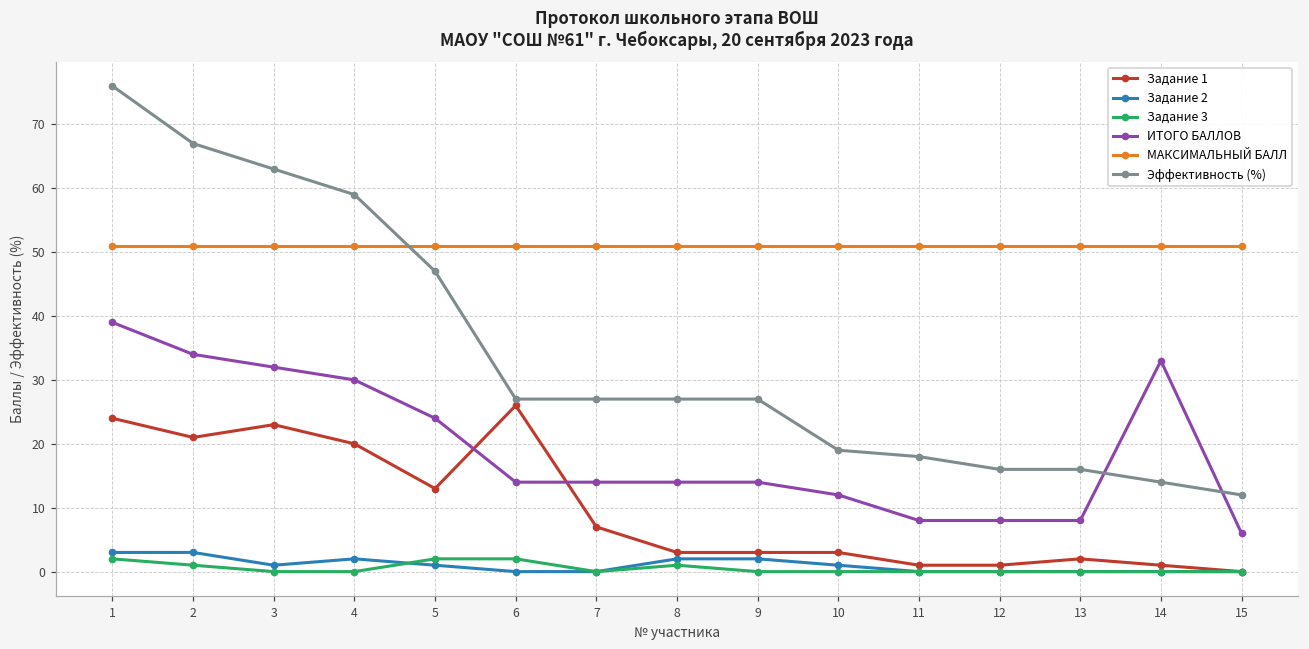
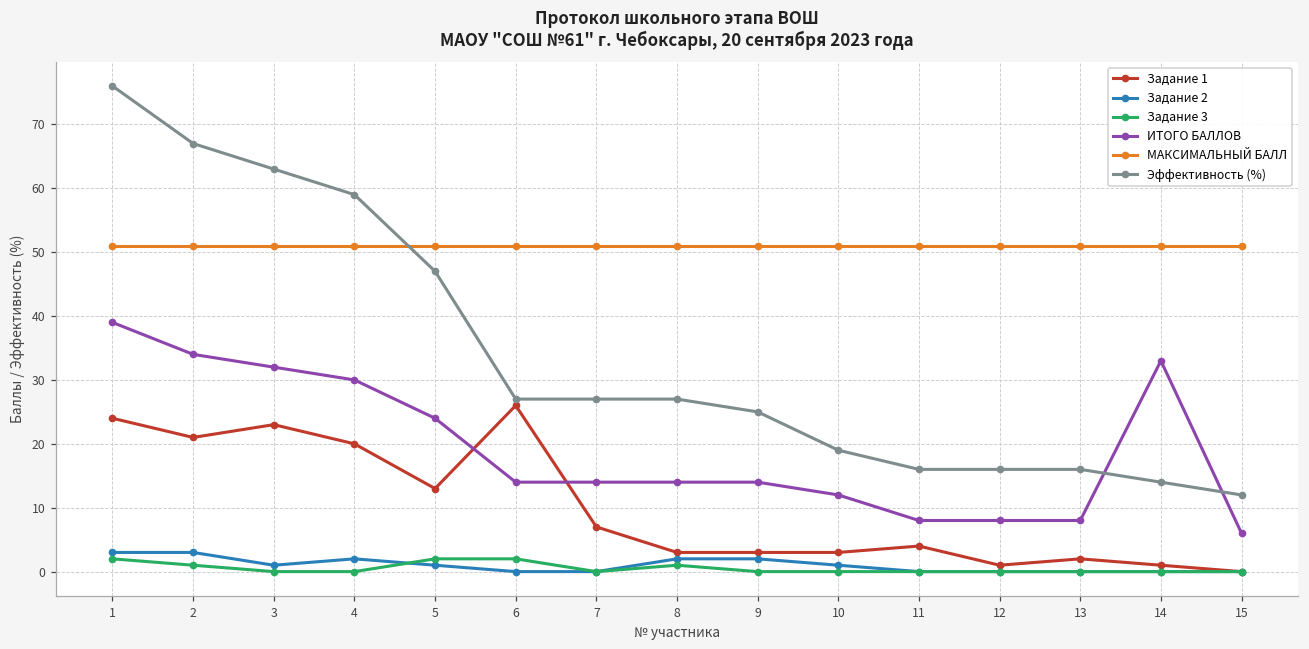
Эффективность (%), 9: 27 -> 25
Задание 1, 11: 1 -> 4
Эффективность (%), 11: 18 -> 16
